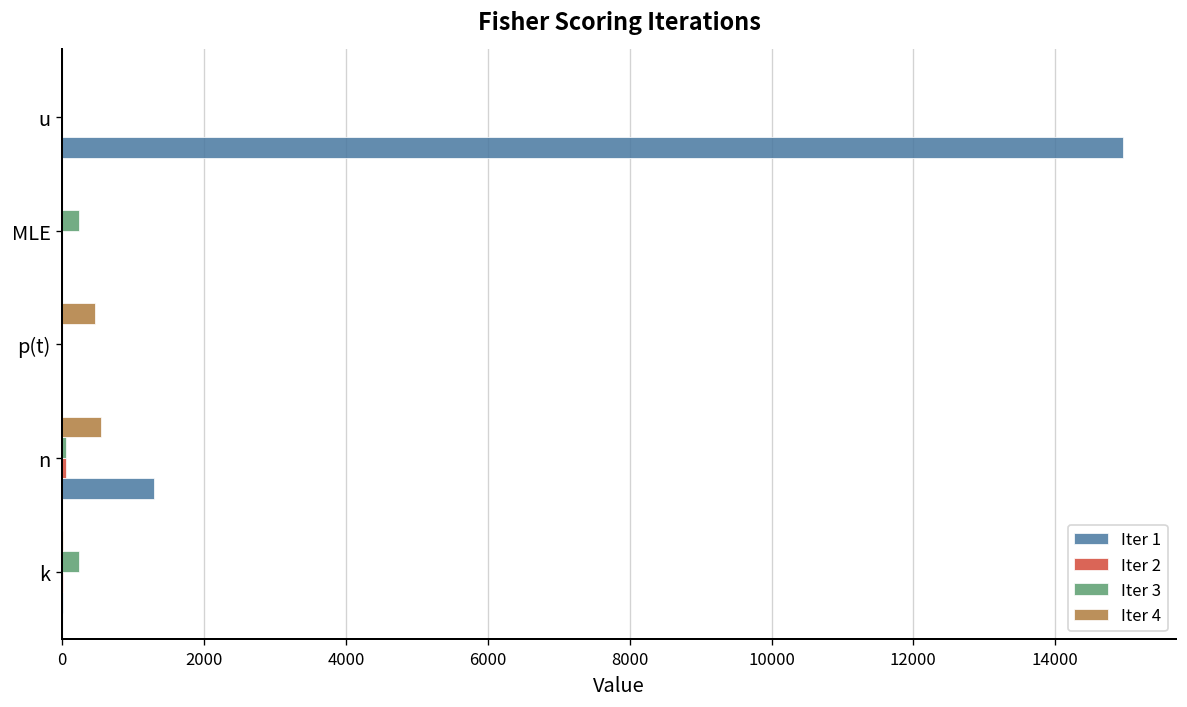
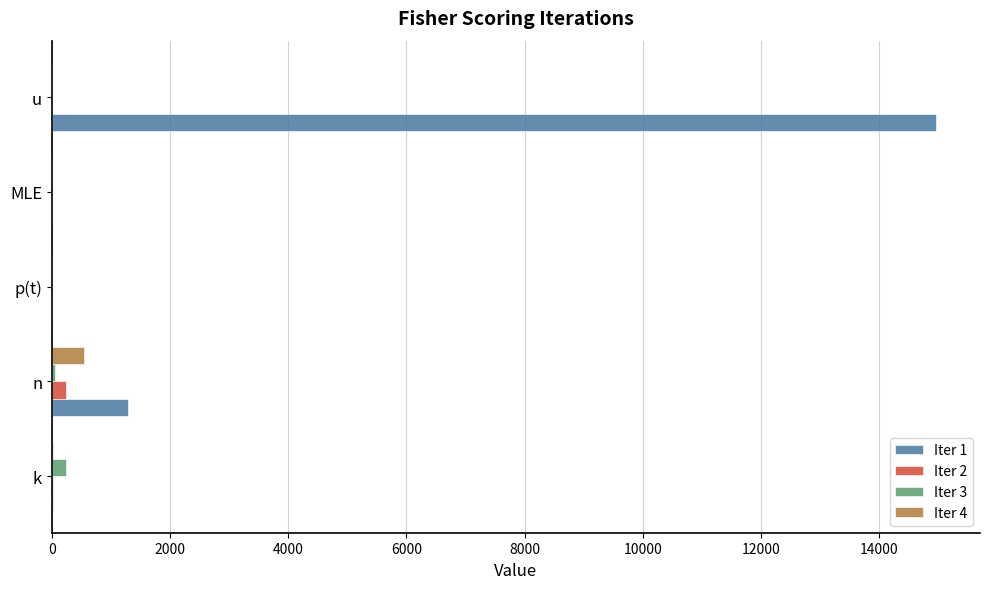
Iter 3, MLE: 200 -> 0
Iter 4, p(t): 500 -> 0
Iter 2, n: 100 -> 200
